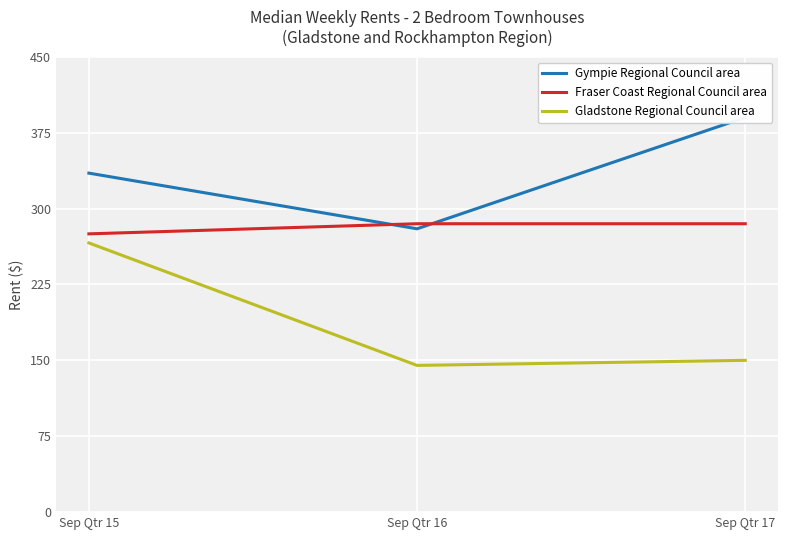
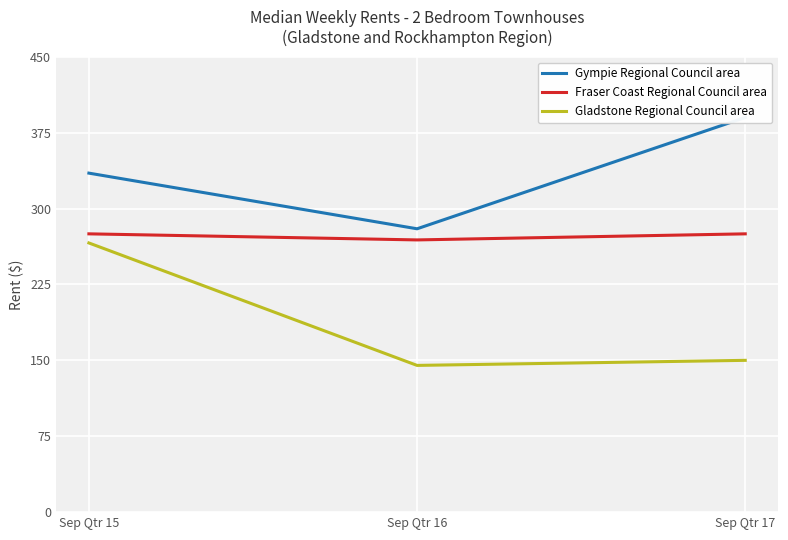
Fraser Coast Regional Council area, Sep Qtr 16: 285 -> 269
Fraser Coast Regional Council area, Sep Qtr 17: 285 -> 275
